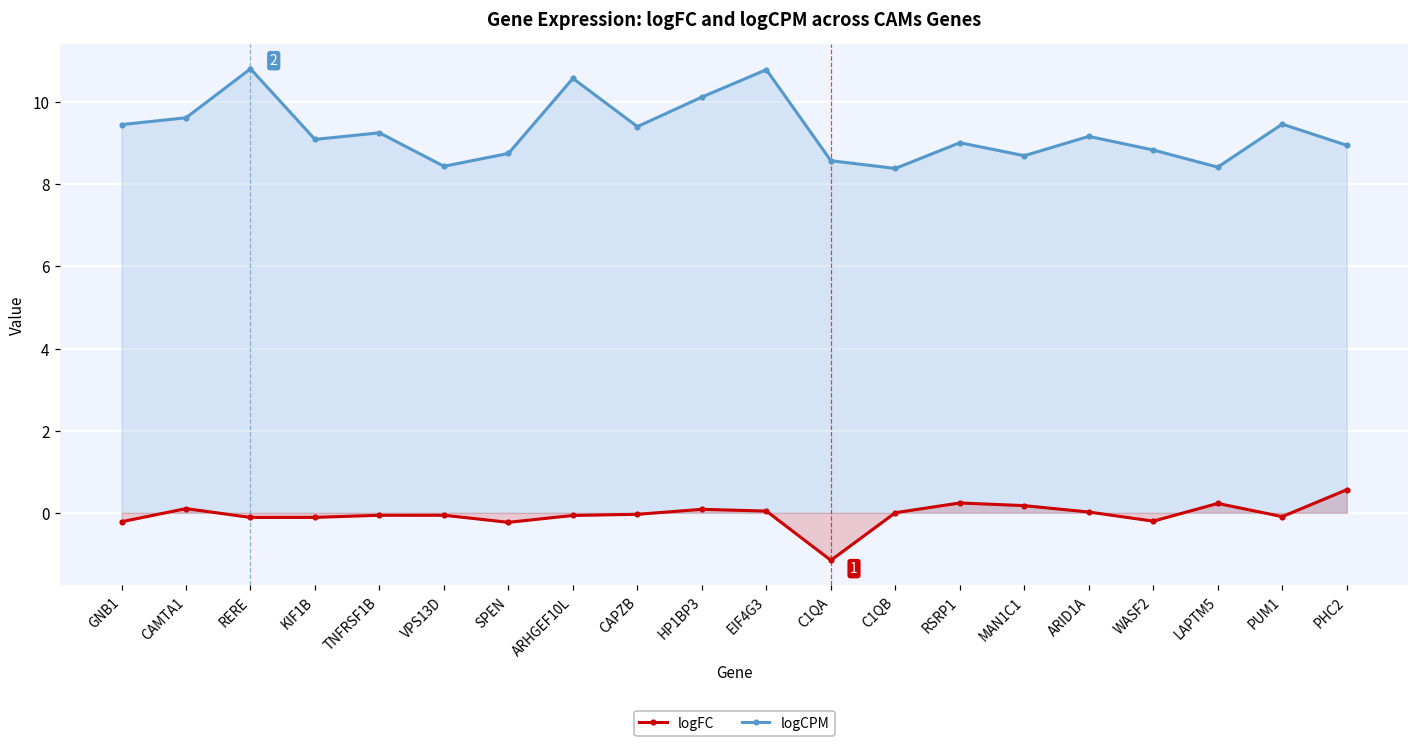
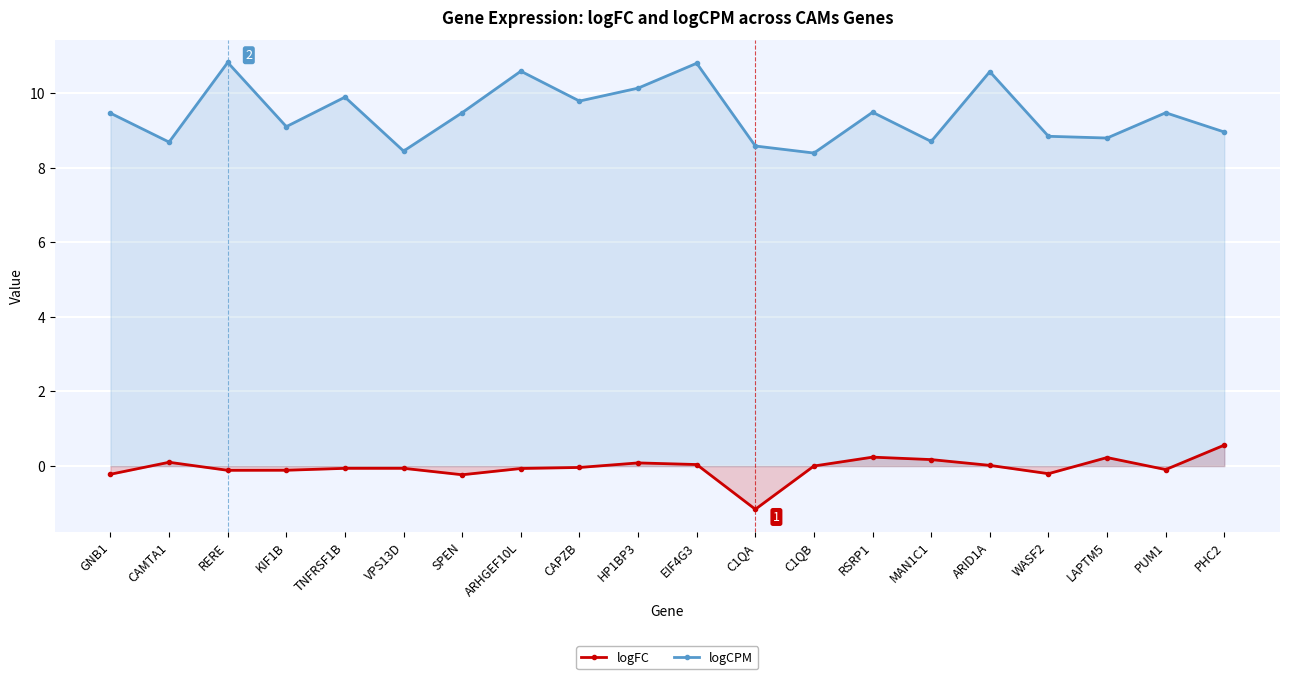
logCPM, CAMTA1: 9.6 -> 8.7
logCPM, TNFRSF1B: 9.3 -> 9.9
logCPM, SPEN: 8.8 -> 9.5
logCPM, CAPZB: 9.4 -> 9.8
logCPM, RSRP1: 9.0 -> 9.5
logCPM, ARID1A: 9.2 -> 10.6
logCPM, LAPTM5: 8.4 -> 8.8
